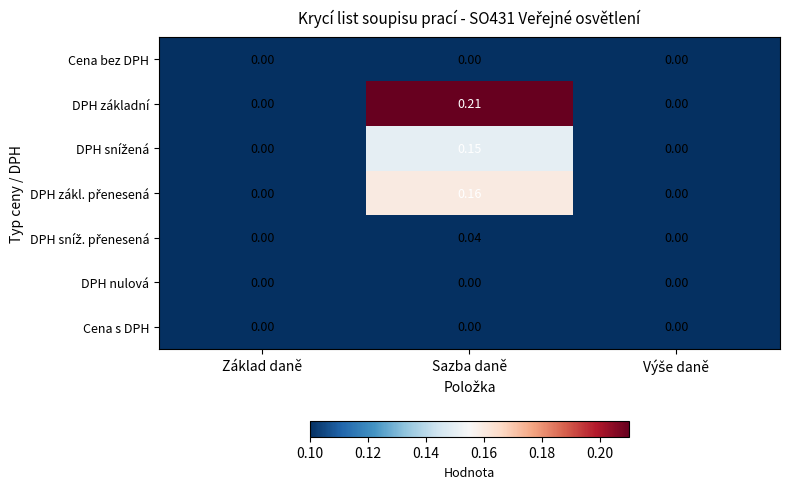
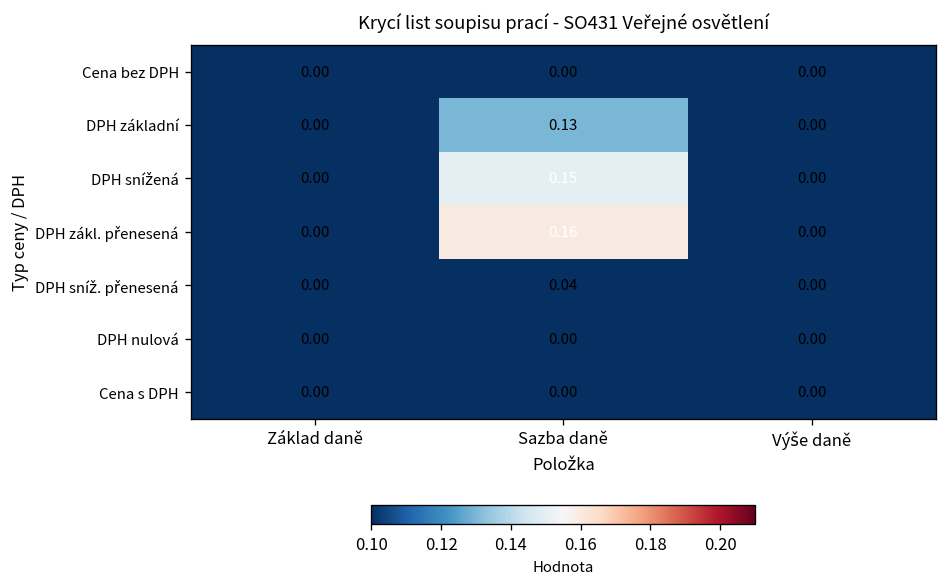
DPH základní, Sazba daně: 0.21 -> 0.13
